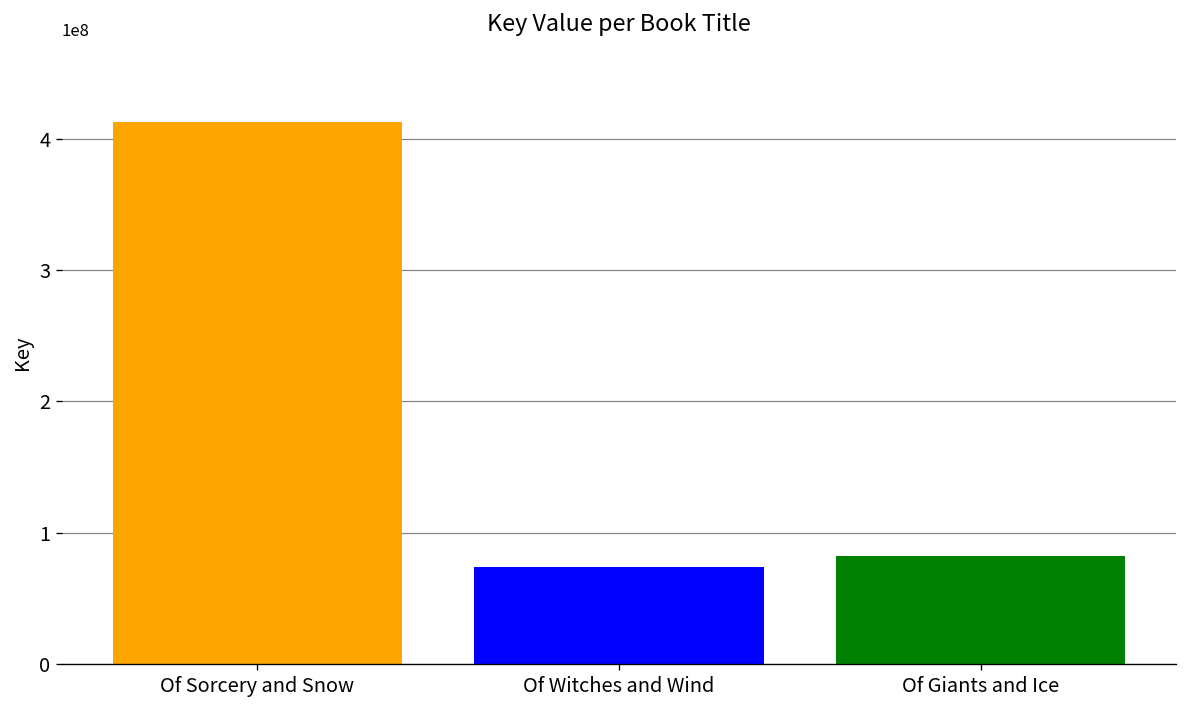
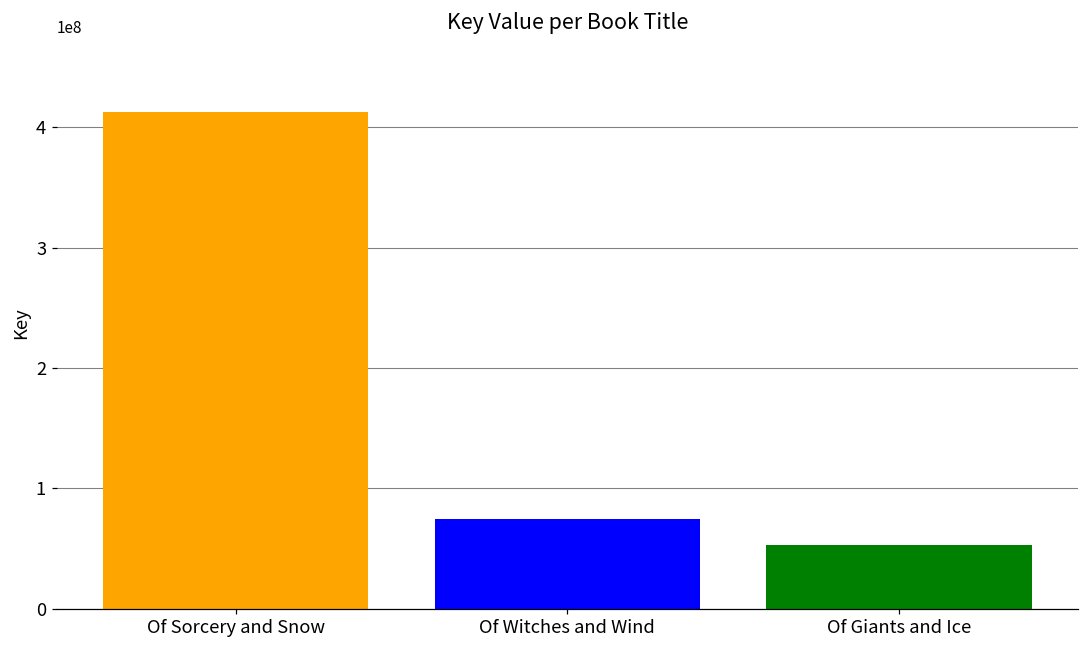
Of Giants and Ice: 82000000 -> 53000000
